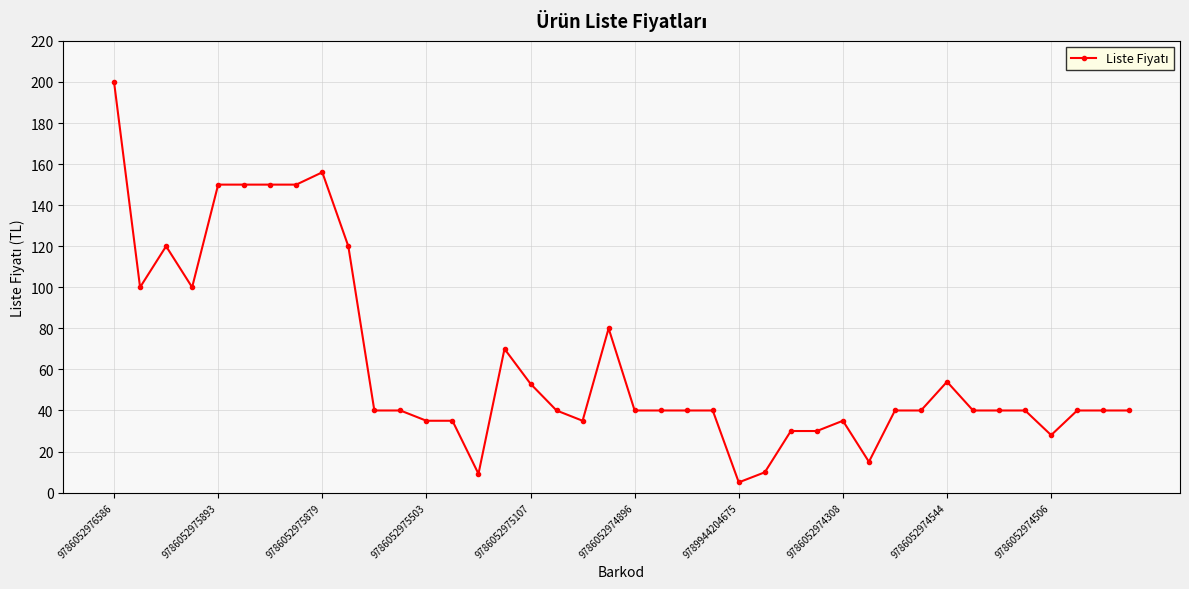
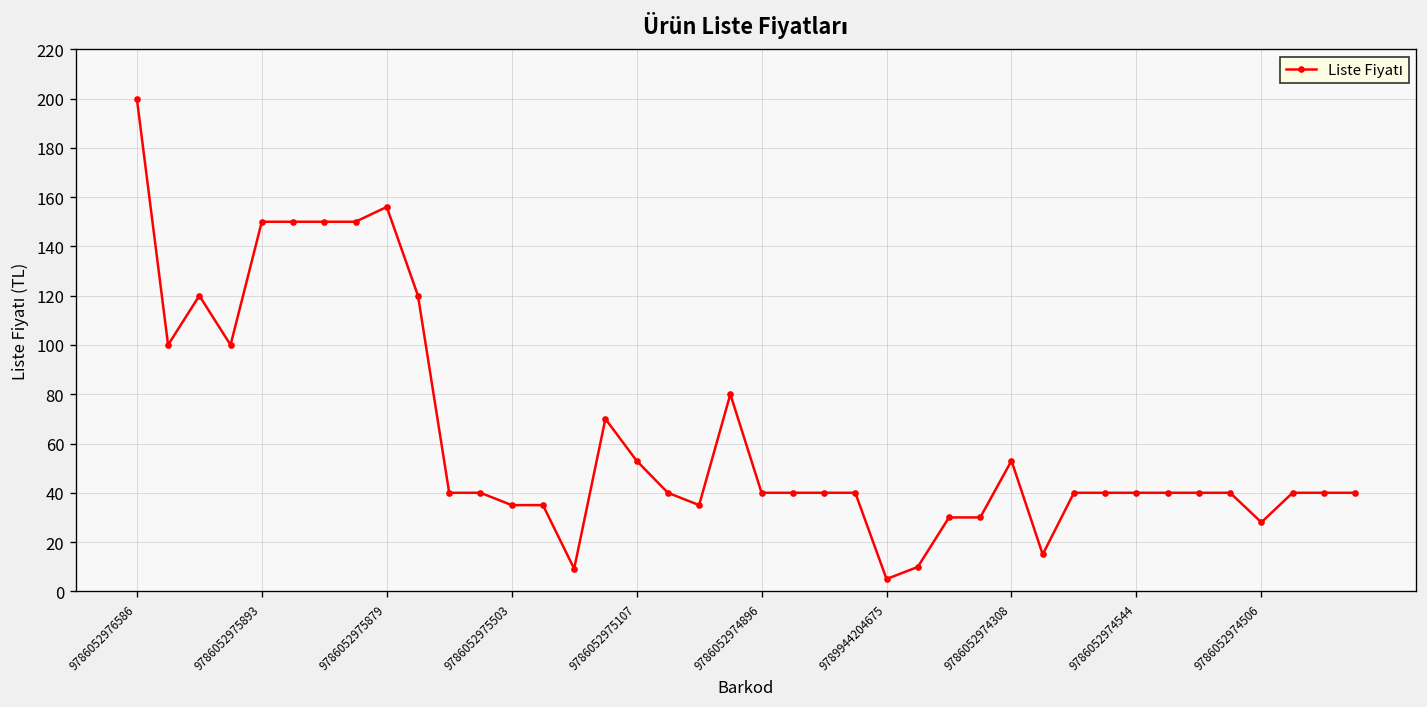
9786052974308: 35 -> 53
9786052974544: 54 -> 40
